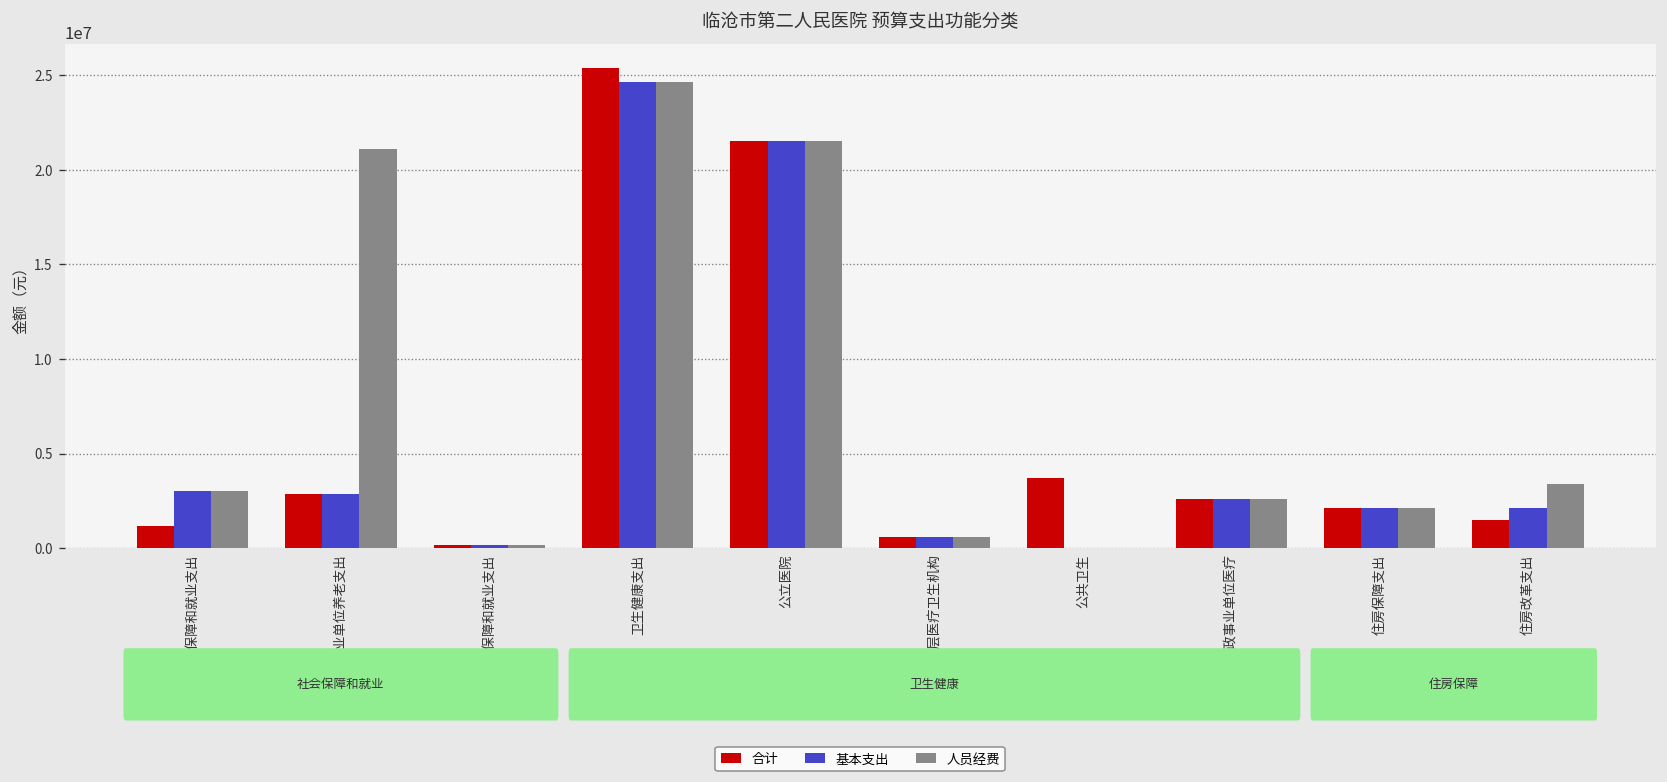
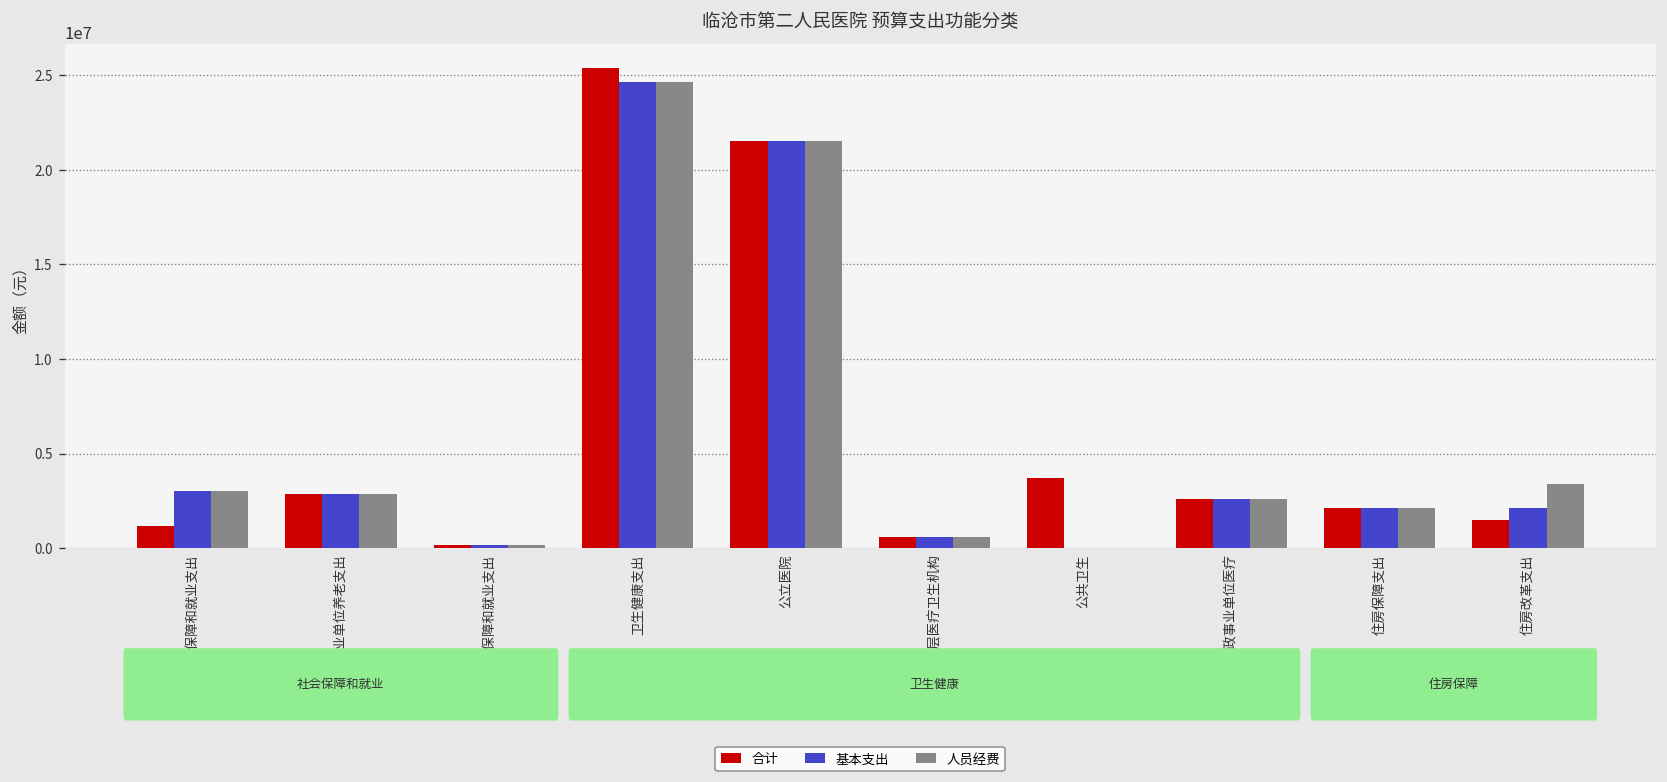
人员经费, 行政事业单位养老支出: 21100000 -> 2800000
